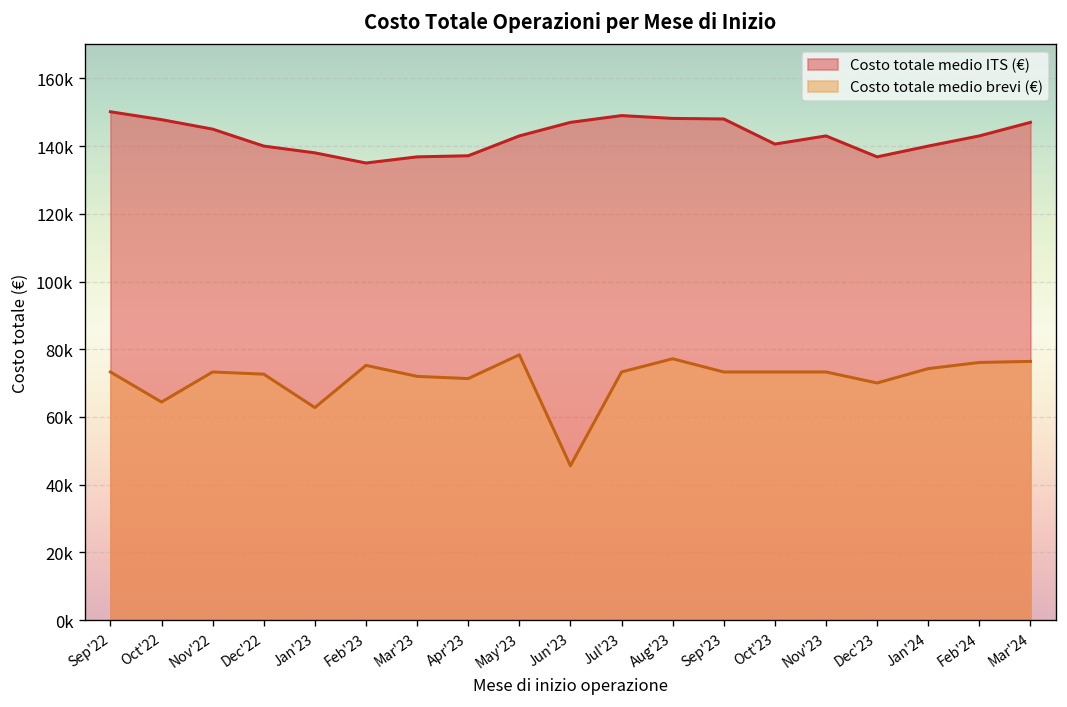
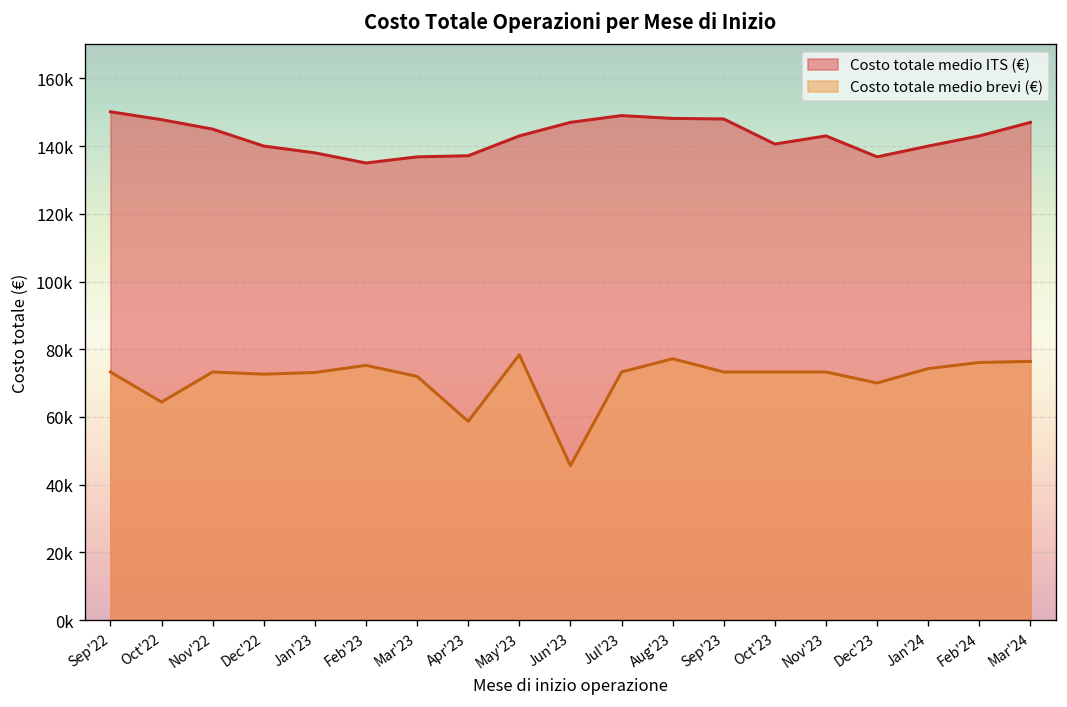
Costo totale medio brevi (€), Jan'23: 63000 -> 73000
Costo totale medio brevi (€), Apr'23: 71000 -> 59000
